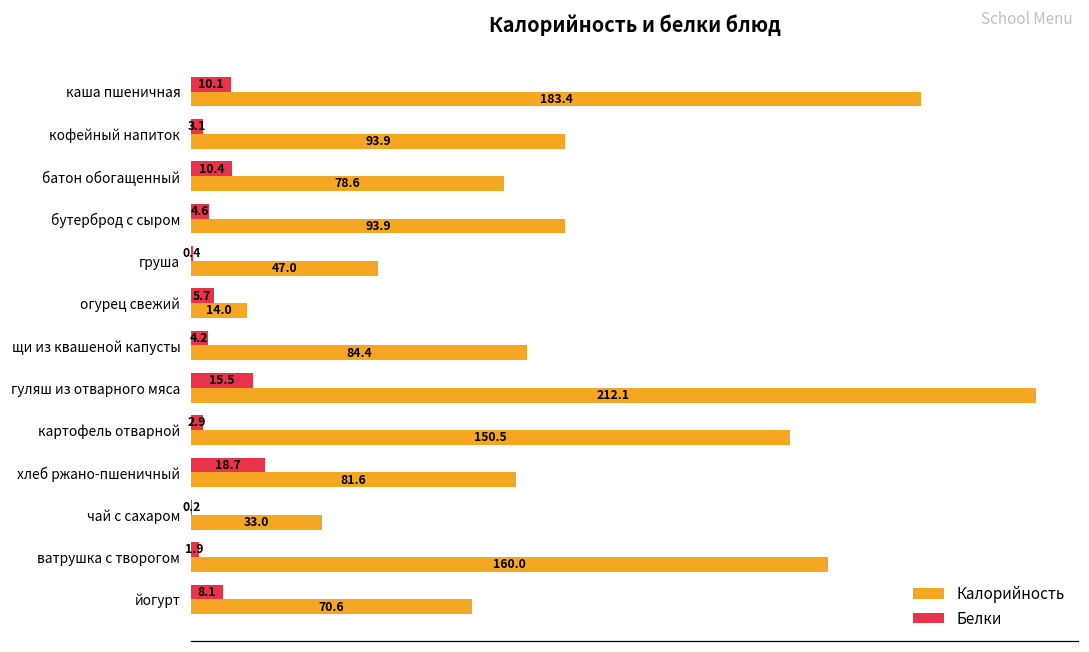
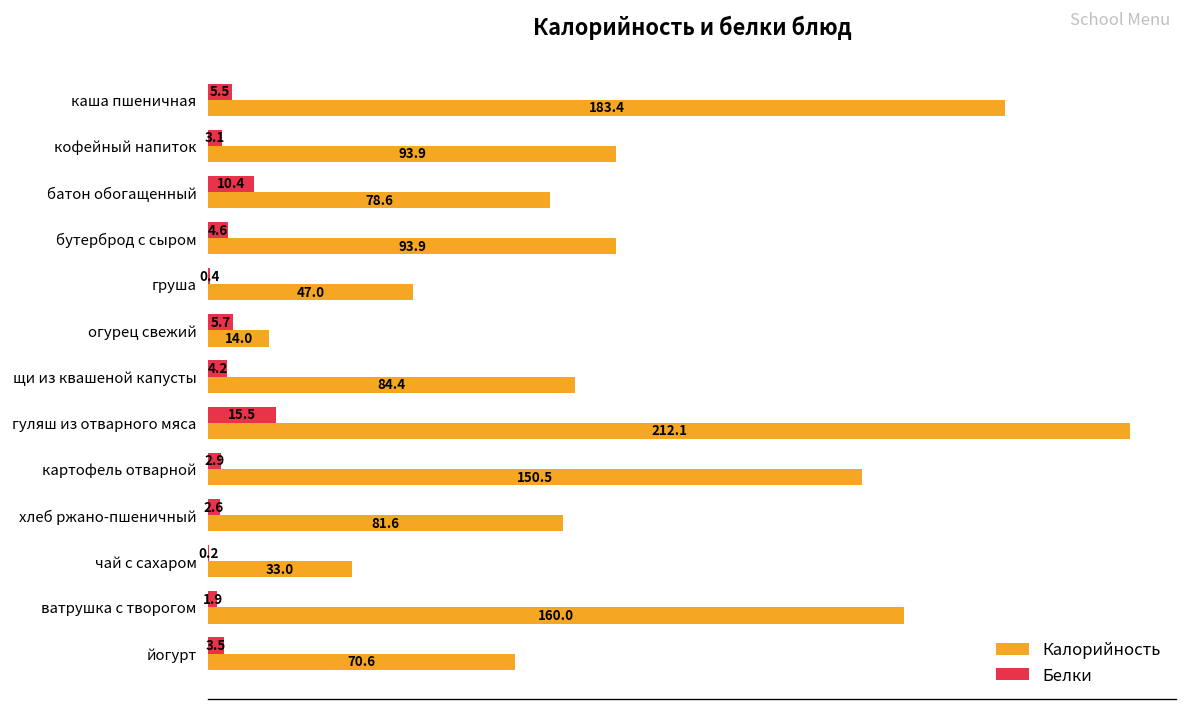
Белки, каша пшеничная: 10.1 -> 5.5
Белки, хлеб ржано-пшеничный: 18.7 -> 2.6
Белки, йогурт: 8.1 -> 3.5
